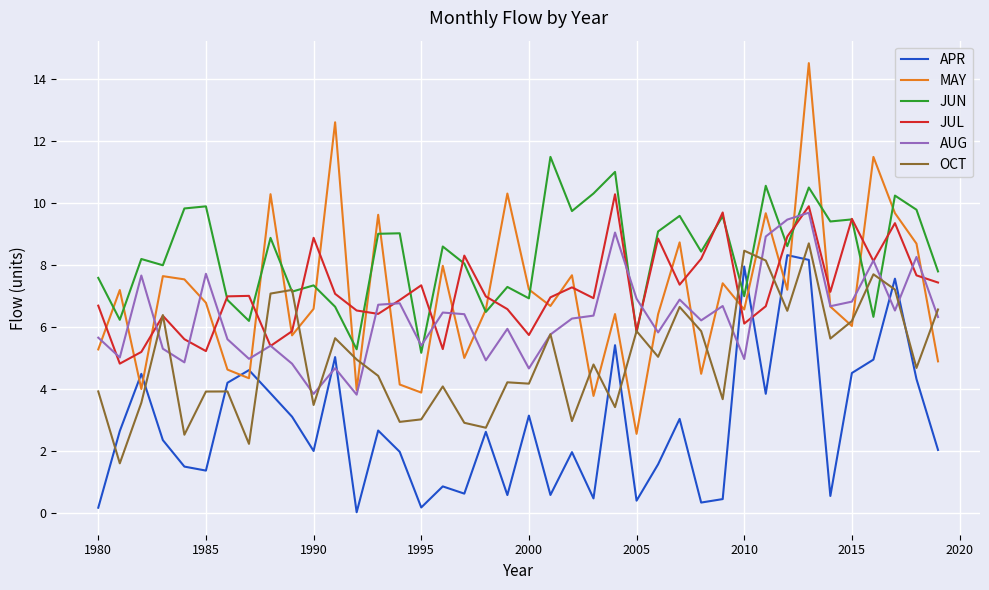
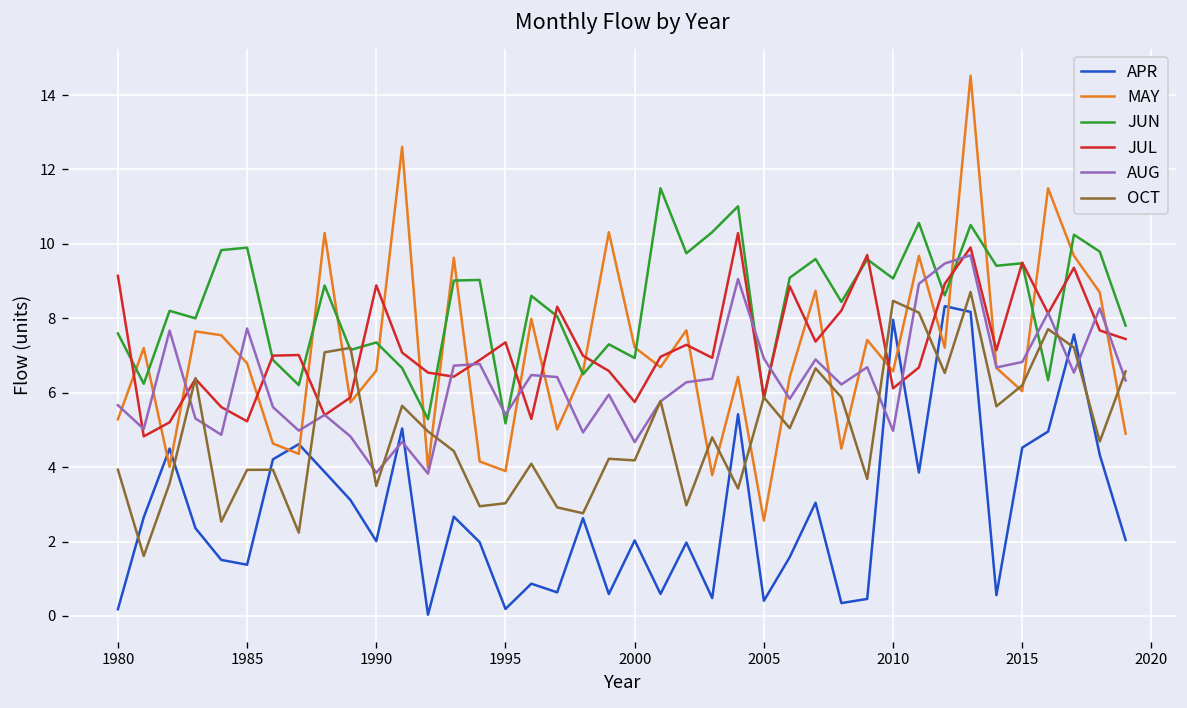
JUL, 1980: 6.7 -> 9.1
APR, 2000: 3.2 -> 2.0
JUN, 2010: 7.0 -> 9.1
